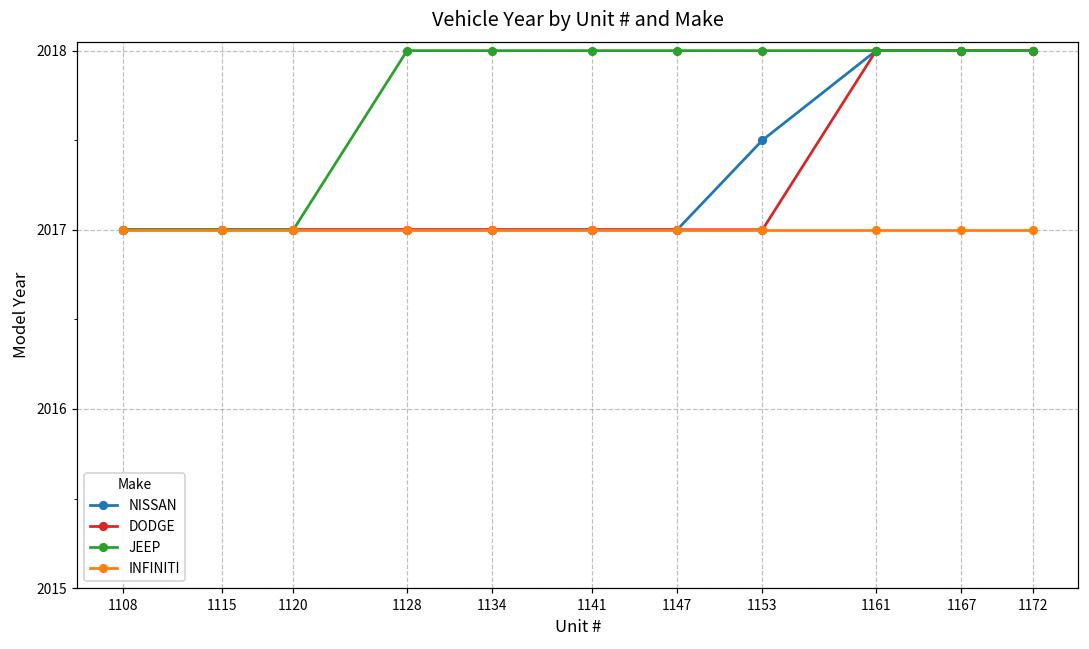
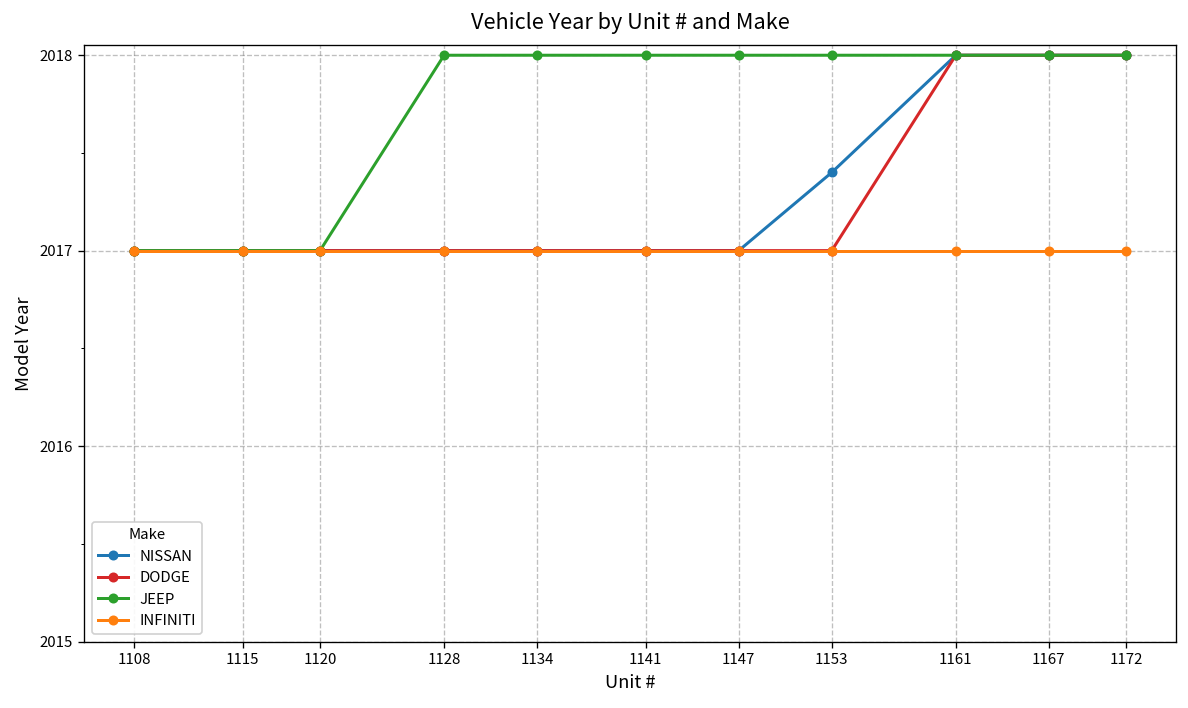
NISSAN, 1153: 2017.5 -> 2017.4
